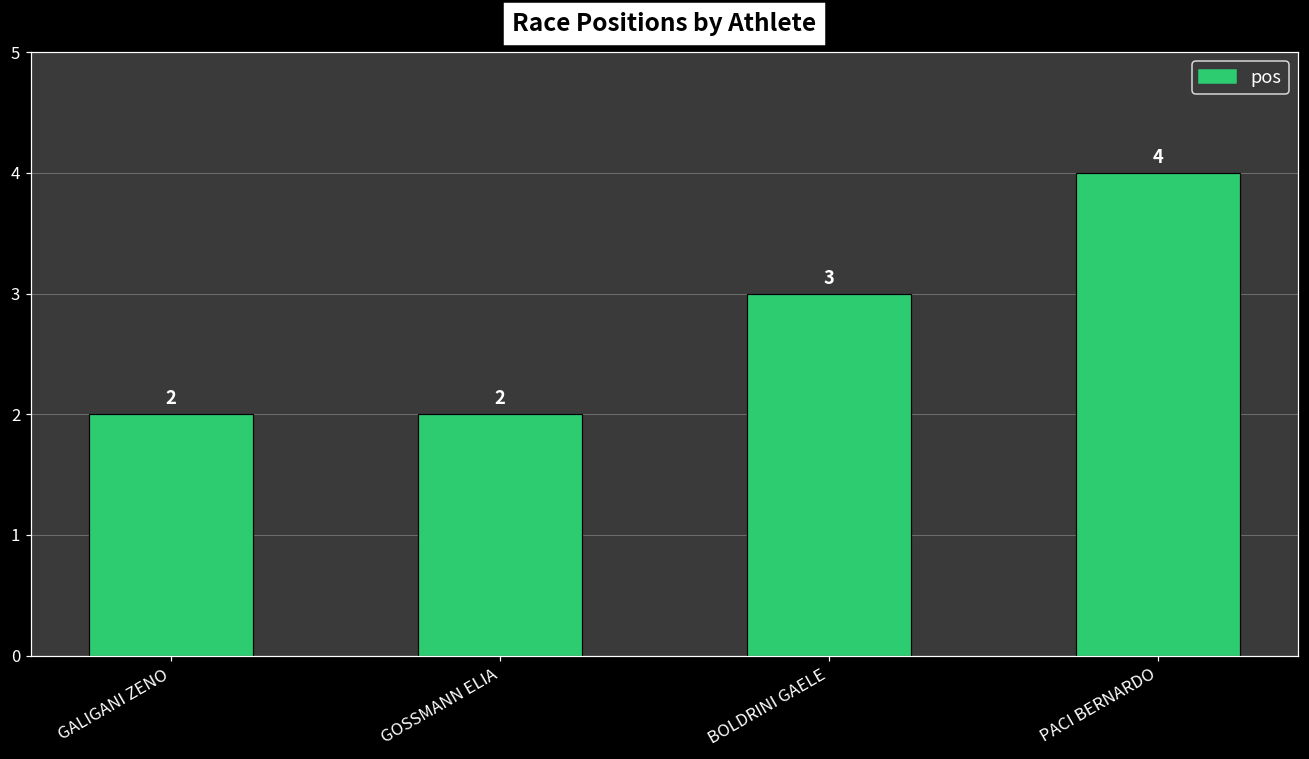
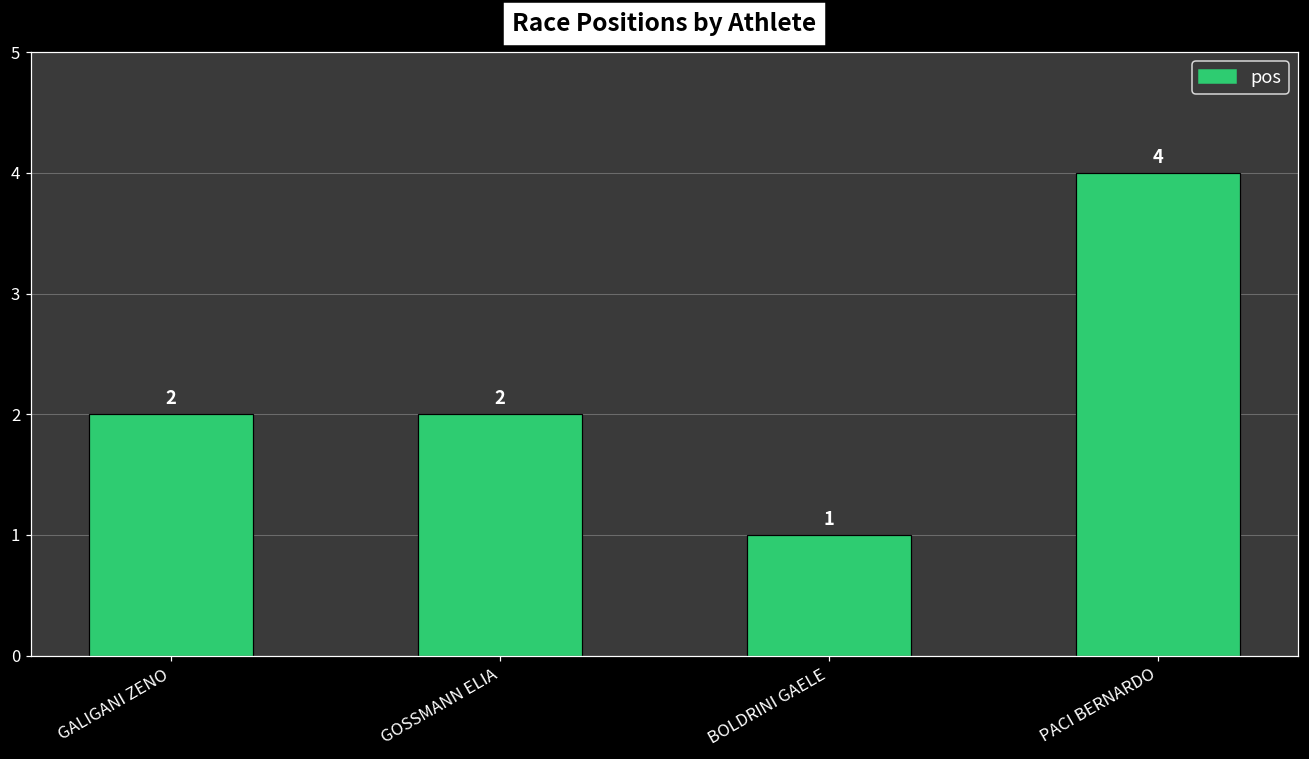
BOLDRINI GAELE: 3 -> 1
